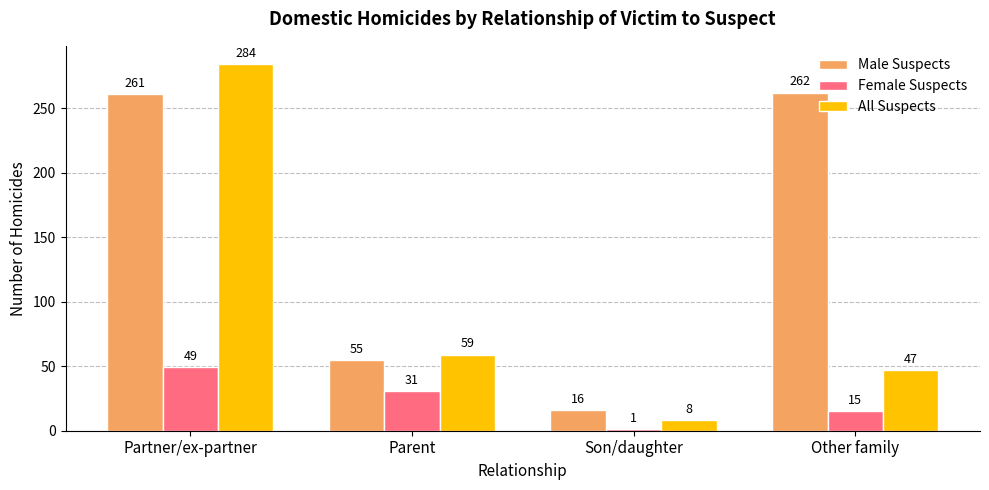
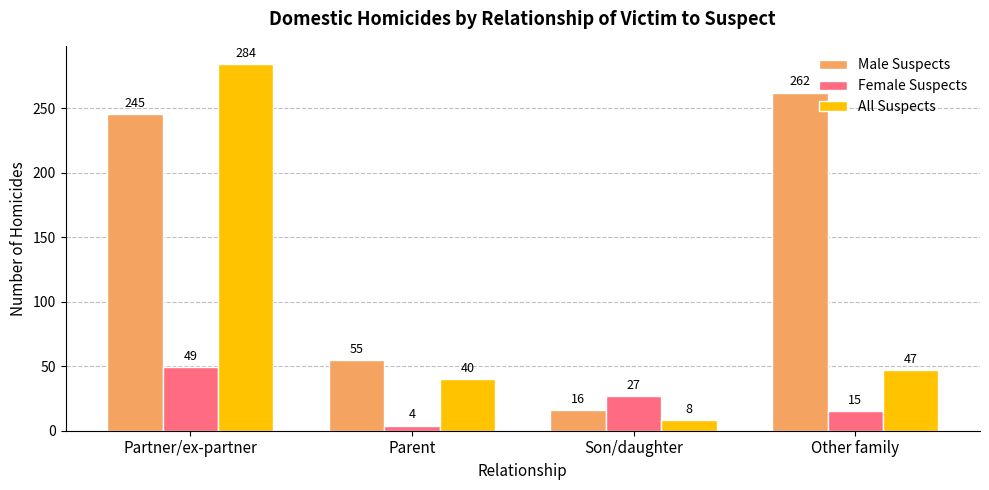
Male Suspects, Partner/ex-partner: 261 -> 245
Female Suspects, Parent: 31 -> 4
All Suspects, Parent: 59 -> 40
Female Suspects, Son/daughter: 1 -> 27
